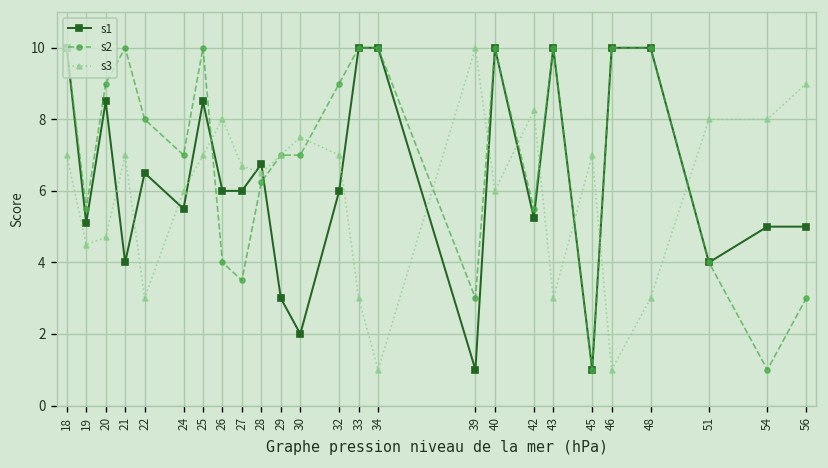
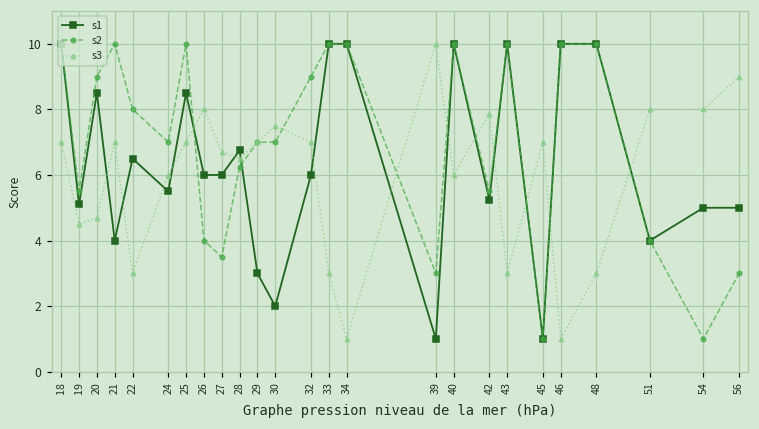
s3, 42: 8.3 -> 7.9
